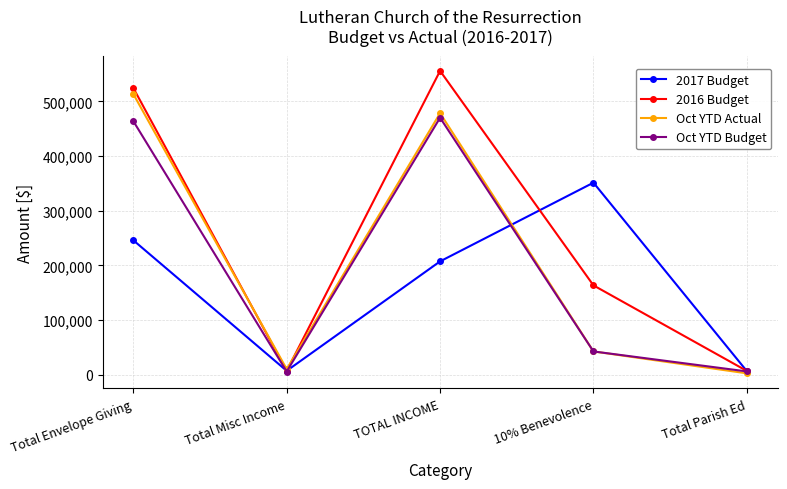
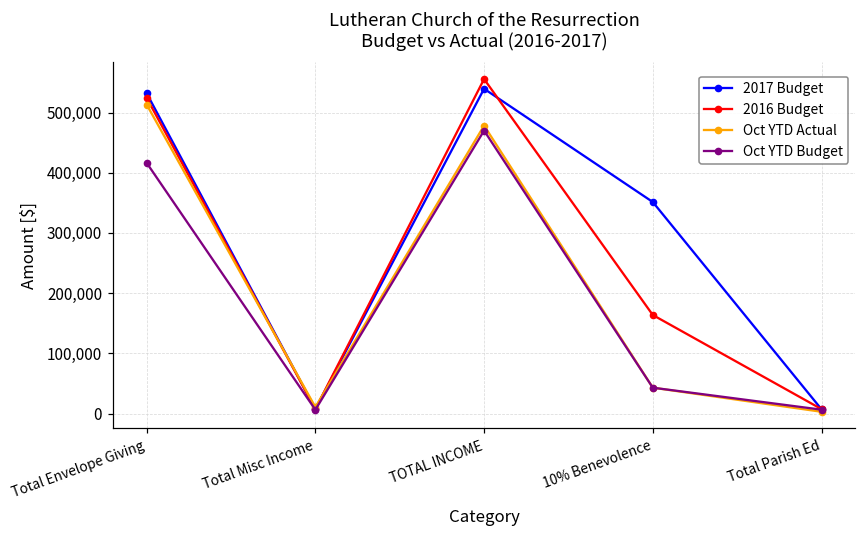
2017 Budget, Total Envelope Giving: 250,000 -> 530,000
Oct YTD Budget, Total Envelope Giving: 460,000 -> 420,000
2017 Budget, TOTAL INCOME: 210,000 -> 540,000
